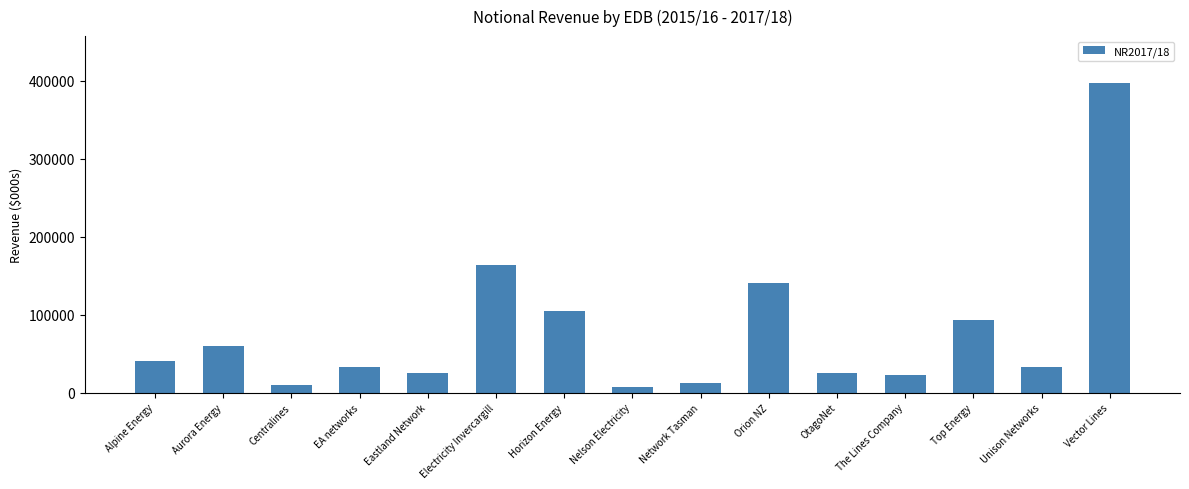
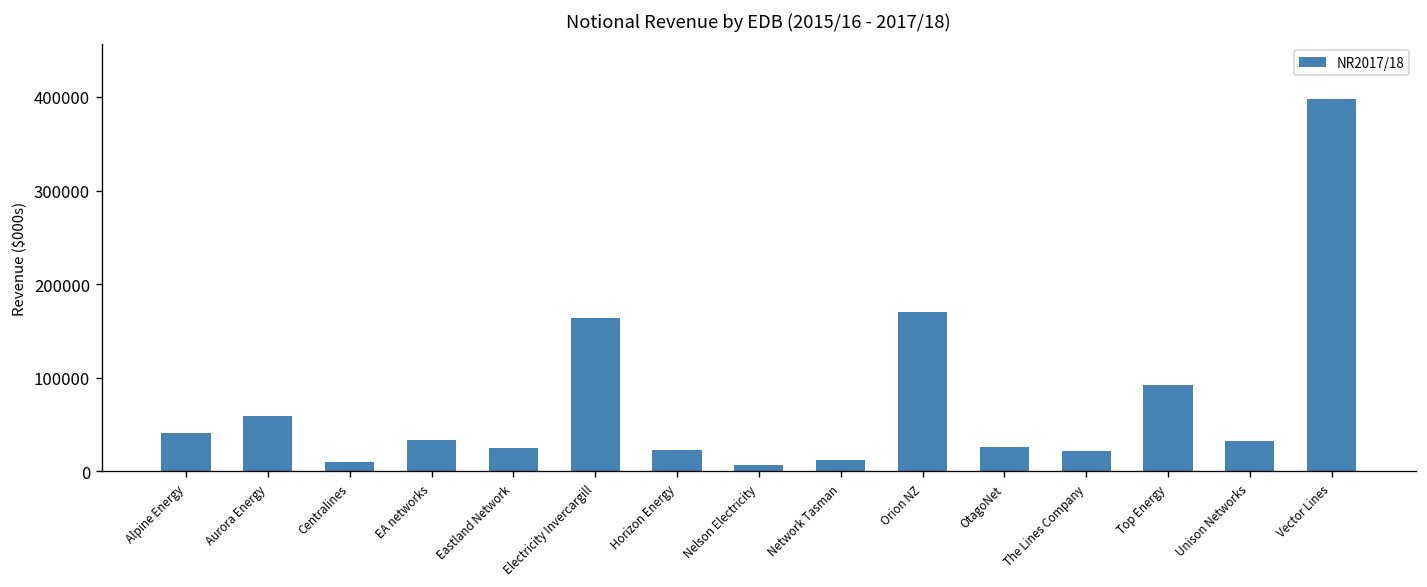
Horizon Energy: 100000 -> 20000
Orion NZ: 140000 -> 170000
